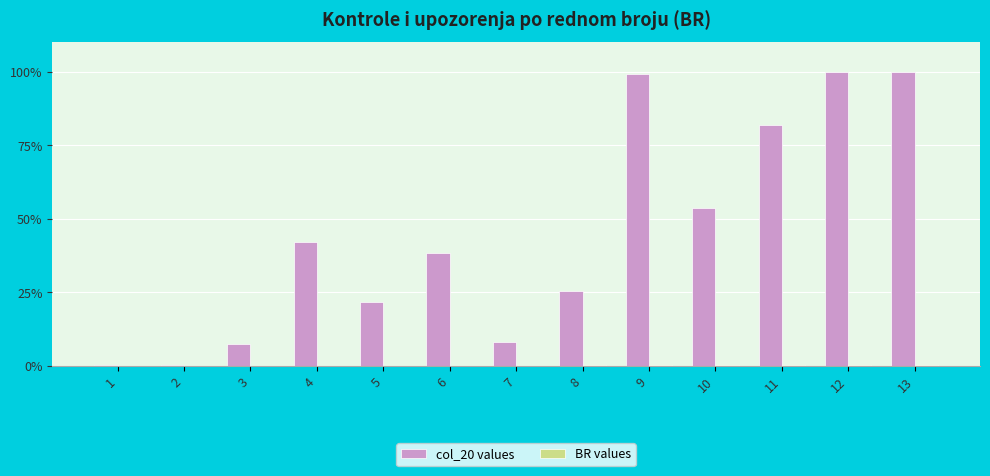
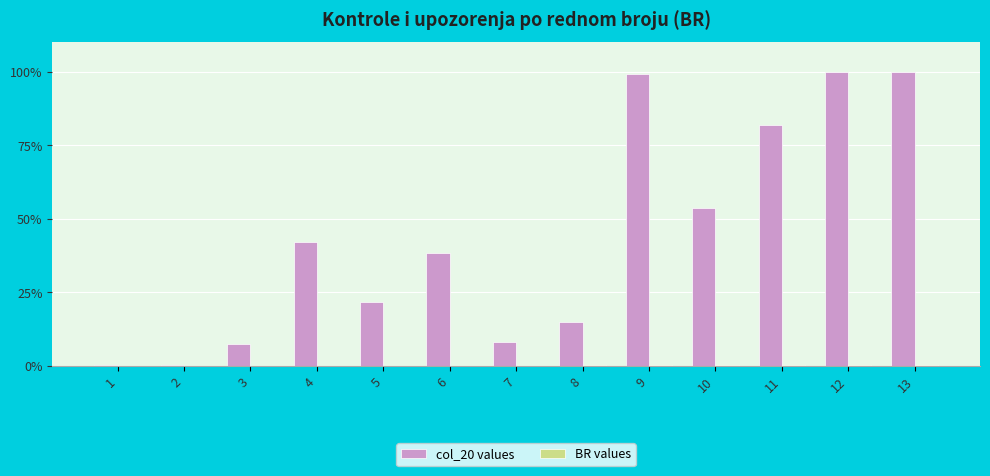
col_20 values, 8: 26% -> 15%
